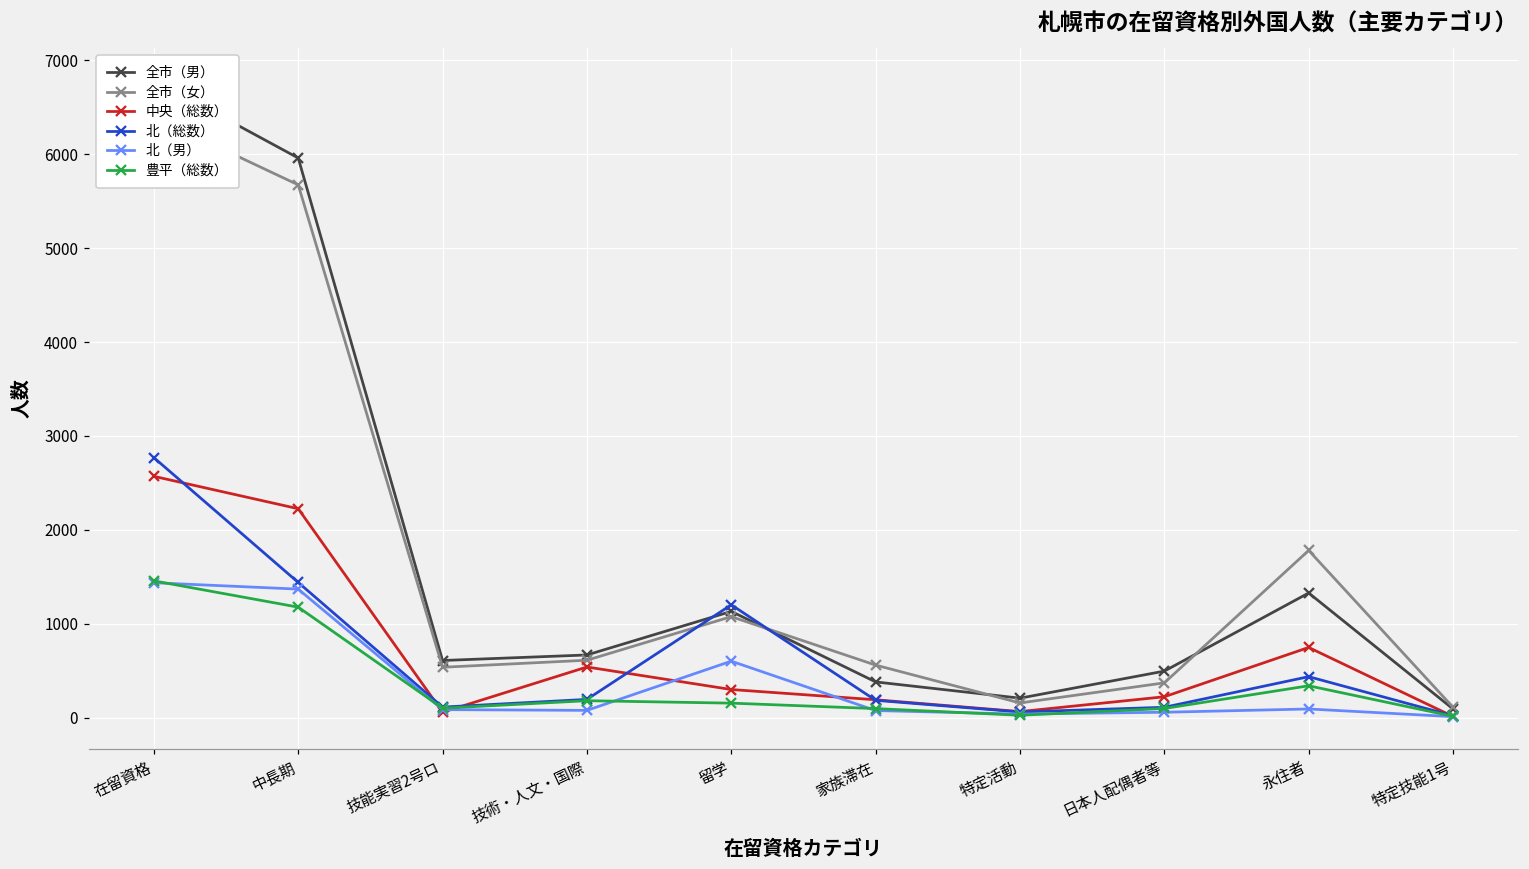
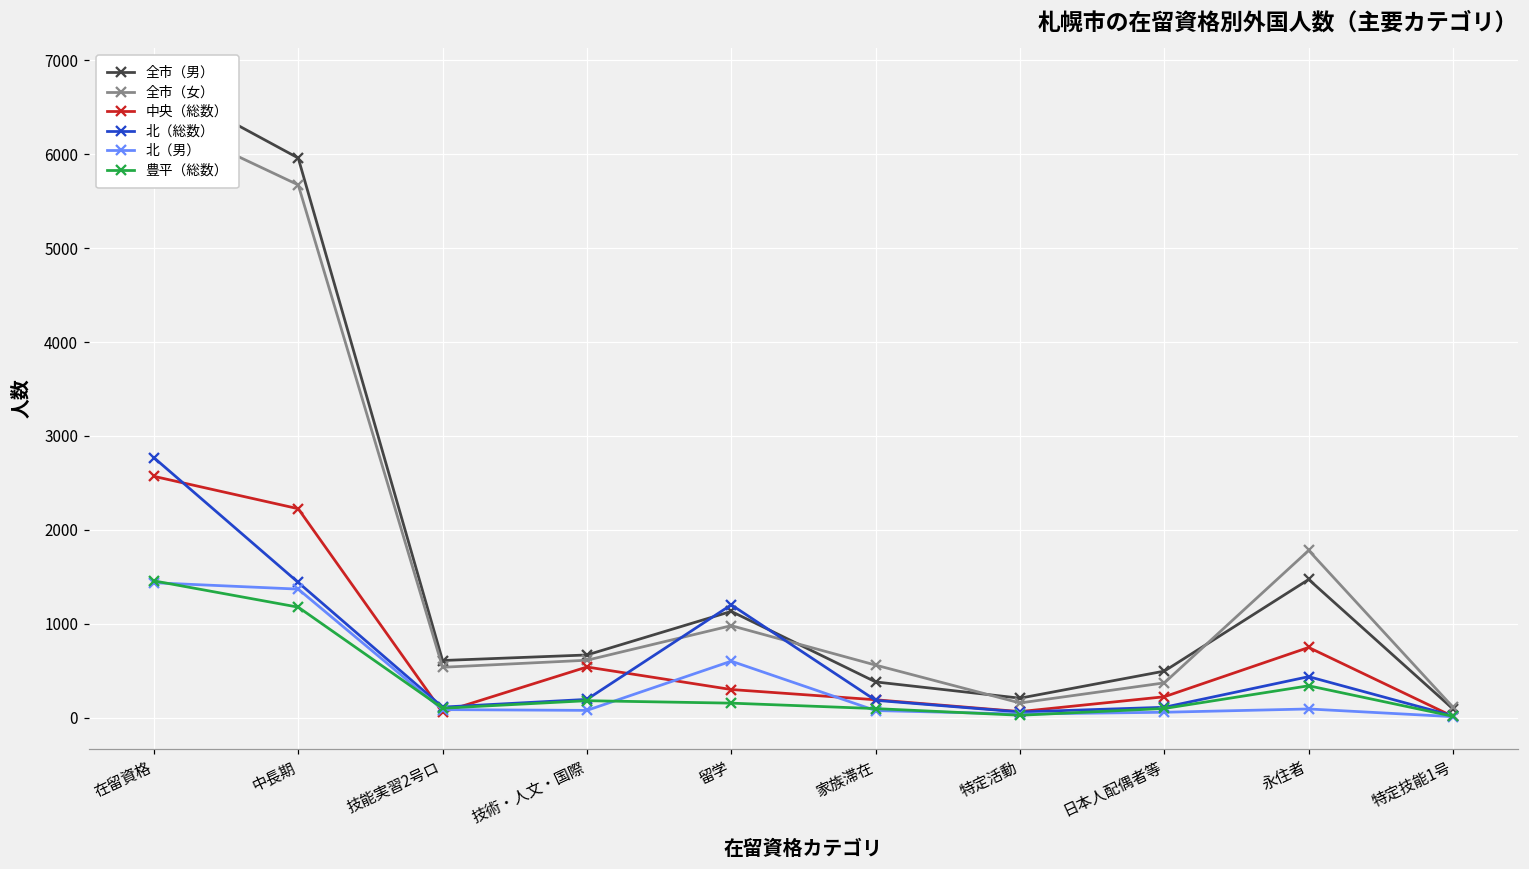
全市（女）, 留学: 1100 -> 1000
全市（男）, 永住者: 1300 -> 1500
